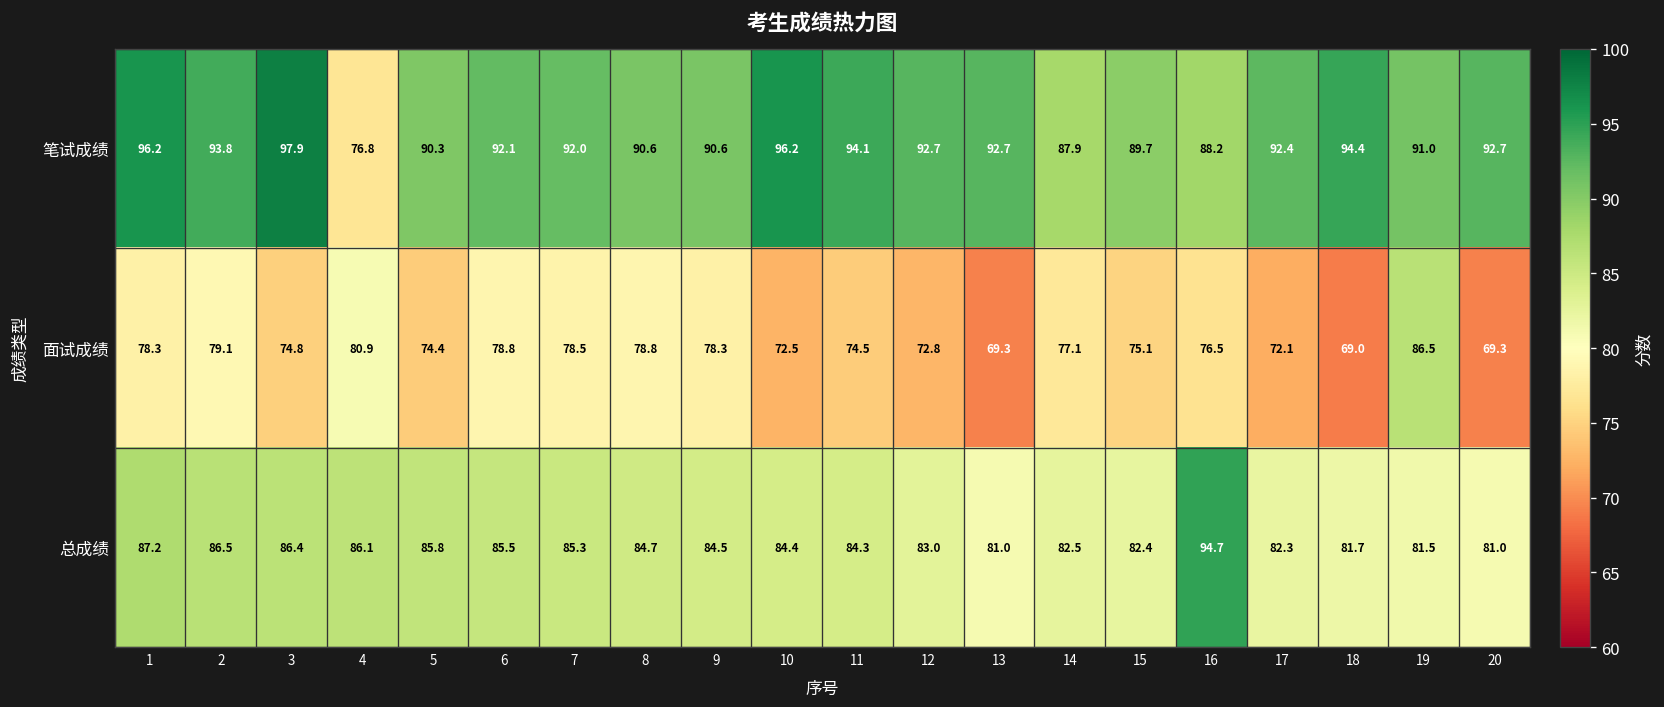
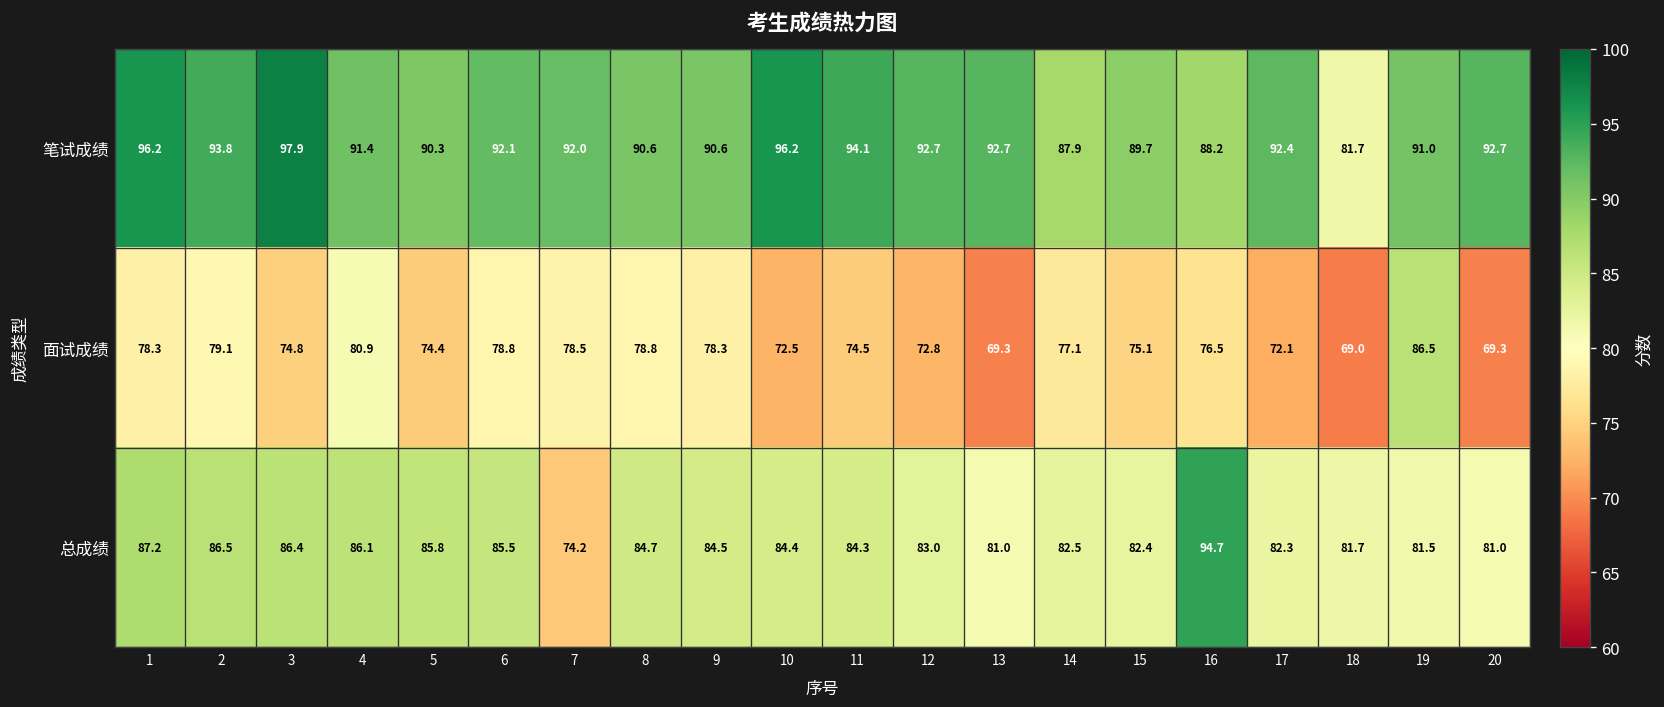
笔试成绩, 4: 76.8 -> 91.4
笔试成绩, 18: 94.4 -> 81.7
总成绩, 7: 85.3 -> 74.2
